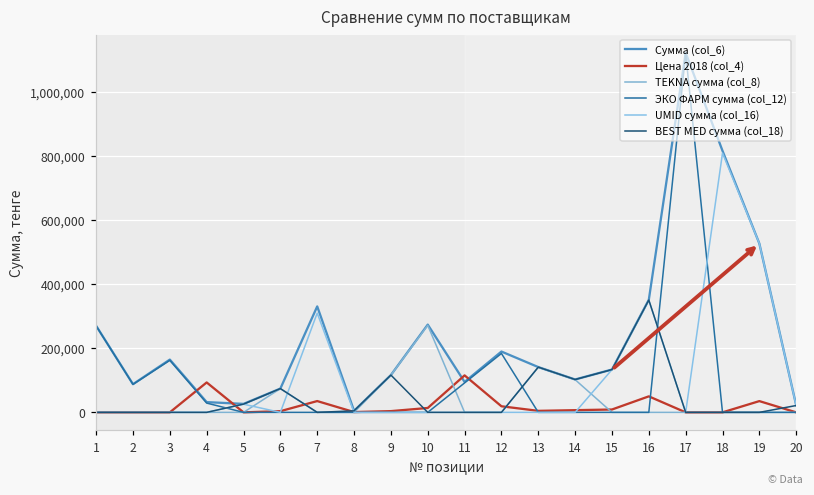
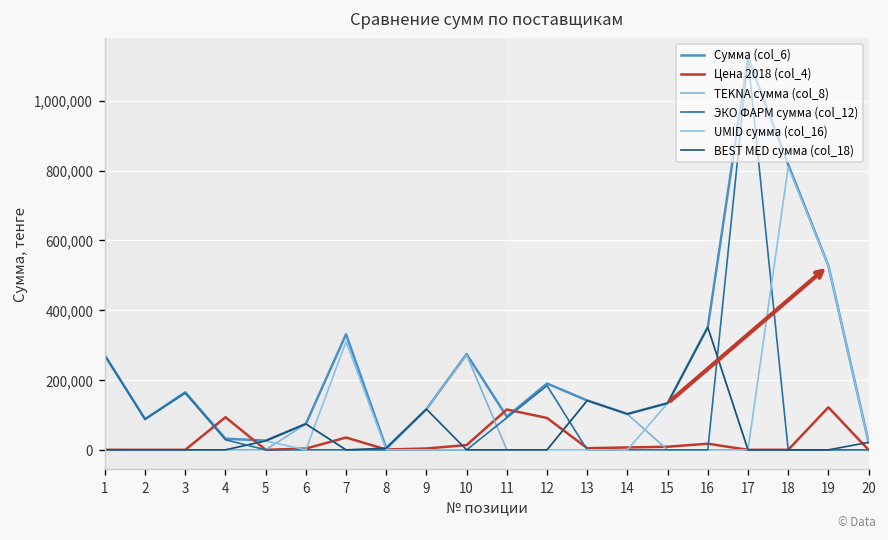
Цена 2018 (col_4), 12: 20,000 -> 90,000
Цена 2018 (col_4), 16: 50,000 -> 20,000
Цена 2018 (col_4), 19: 40,000 -> 120,000
